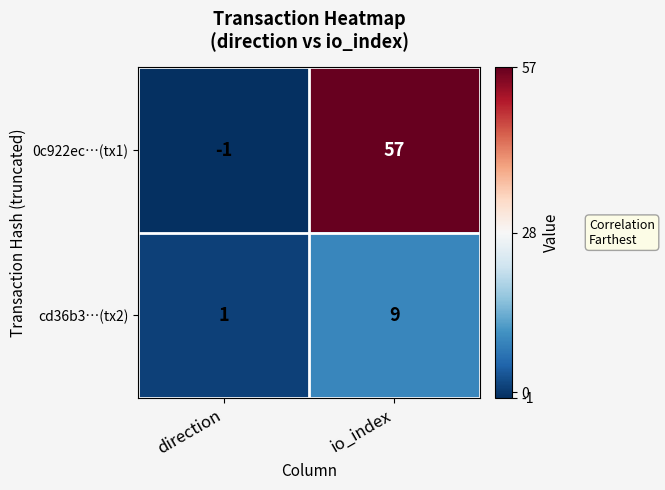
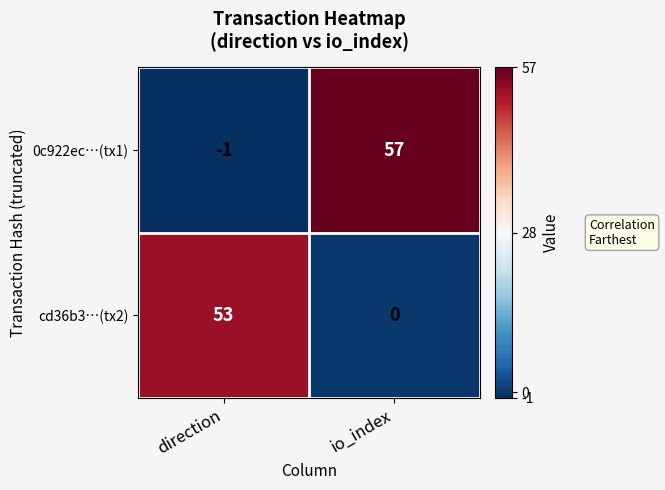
cd36b3…(tx2), direction: 1 -> 53
cd36b3…(tx2), io_index: 9 -> 0
